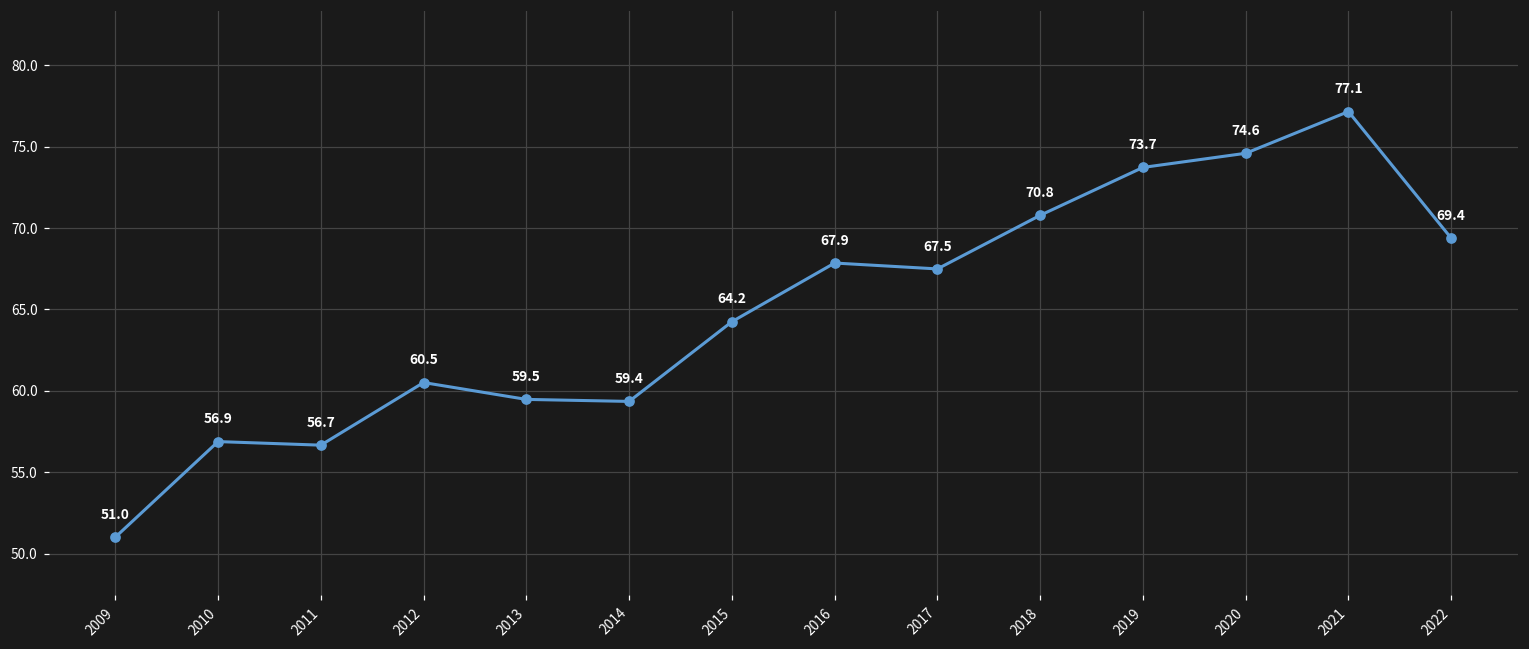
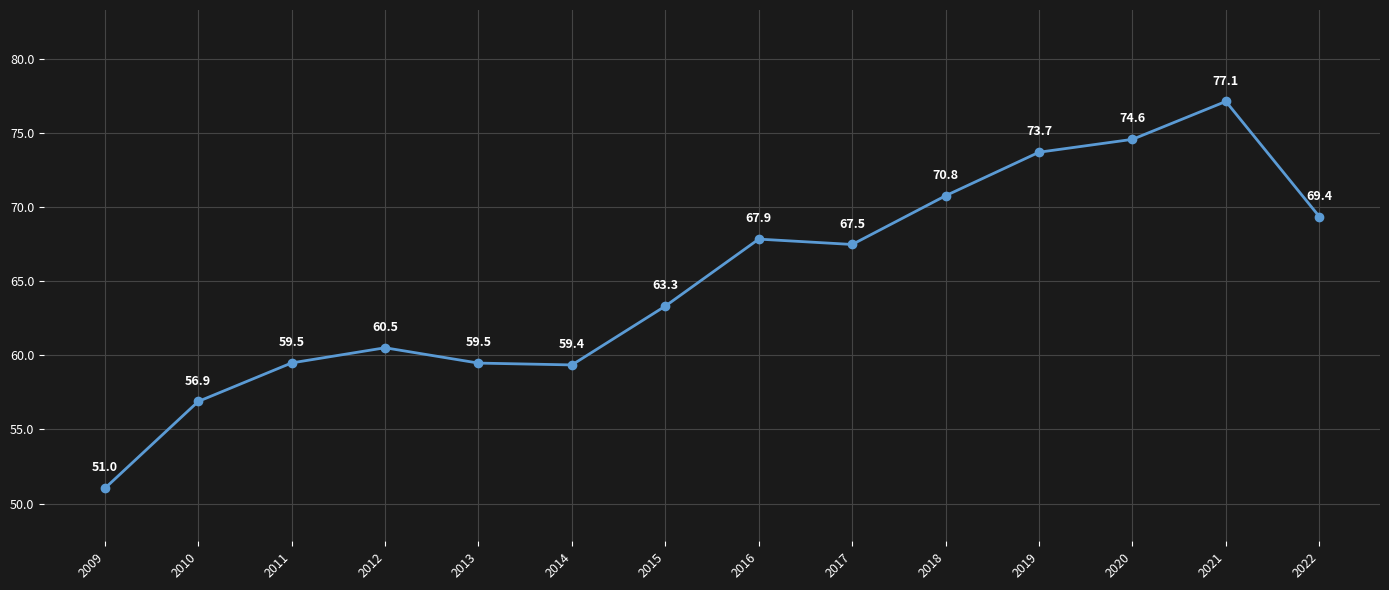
2011: 56.7 -> 59.5
2015: 64.2 -> 63.3
